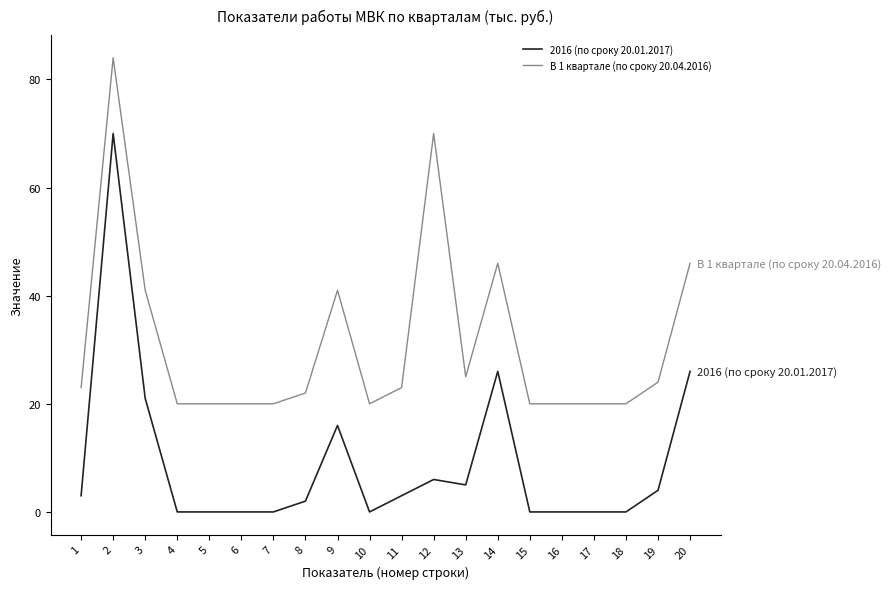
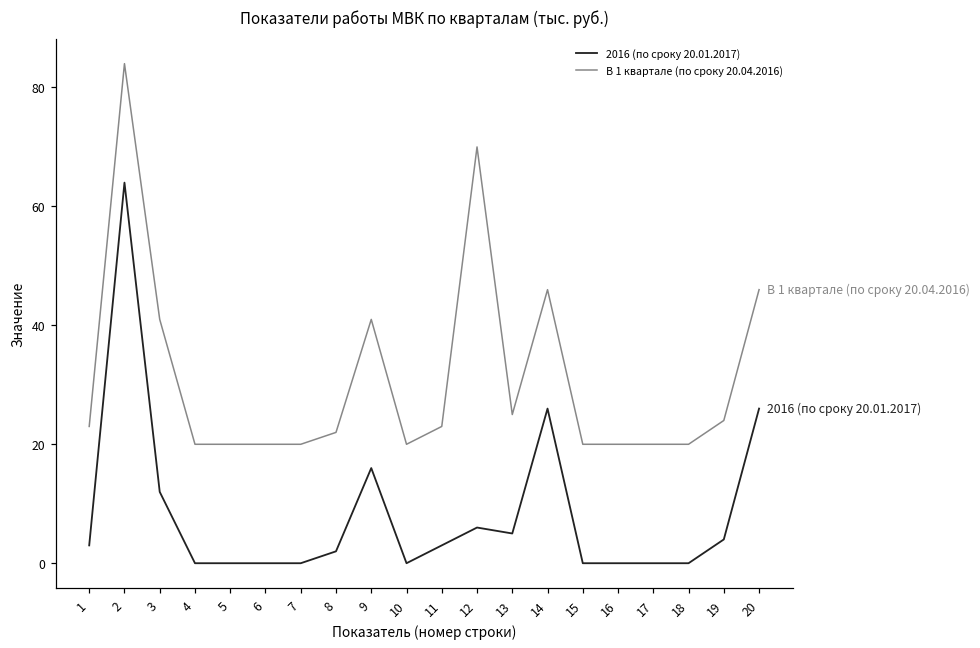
2016 (по сроку 20.01.2017), 2: 70 -> 64
2016 (по сроку 20.01.2017), 3: 21 -> 12
